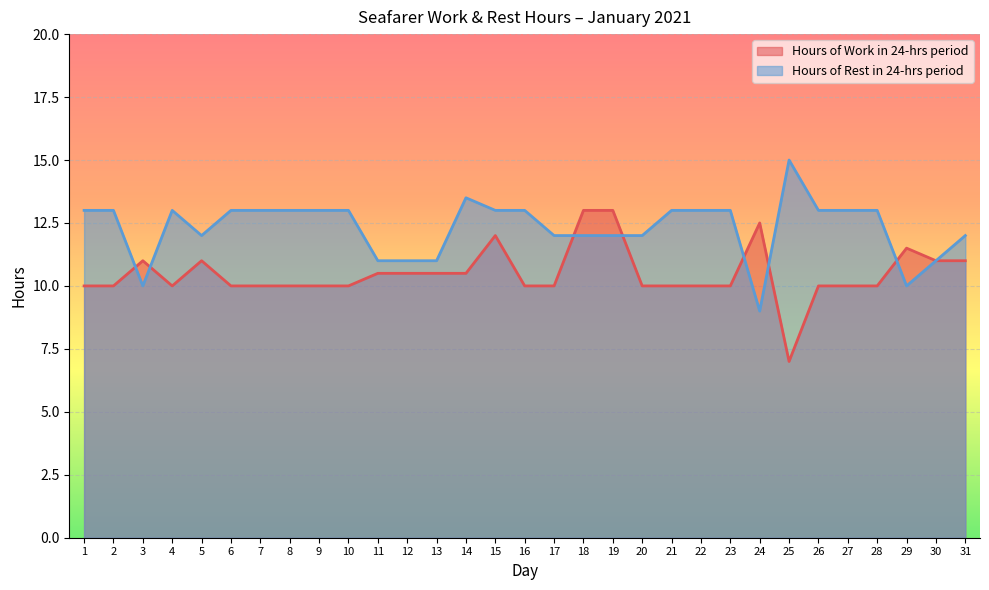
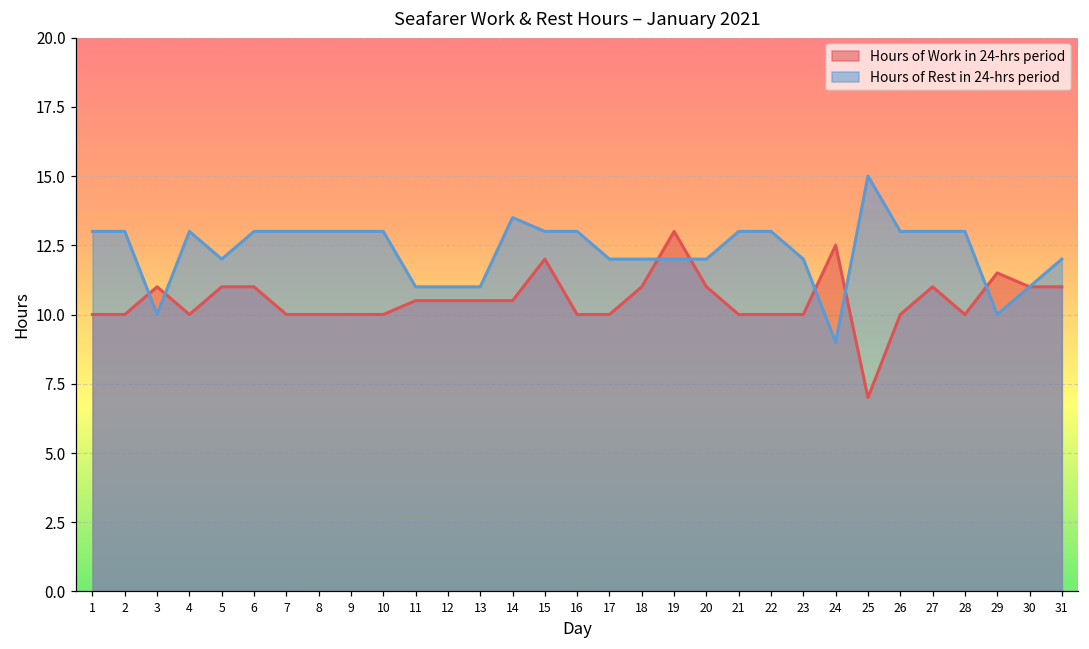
Hours of Work in 24-hrs period, 6: 10 -> 11
Hours of Work in 24-hrs period, 18: 13 -> 11
Hours of Work in 24-hrs period, 20: 10 -> 11
Hours of Rest in 24-hrs period, 23: 13 -> 12
Hours of Work in 24-hrs period, 27: 10 -> 11
